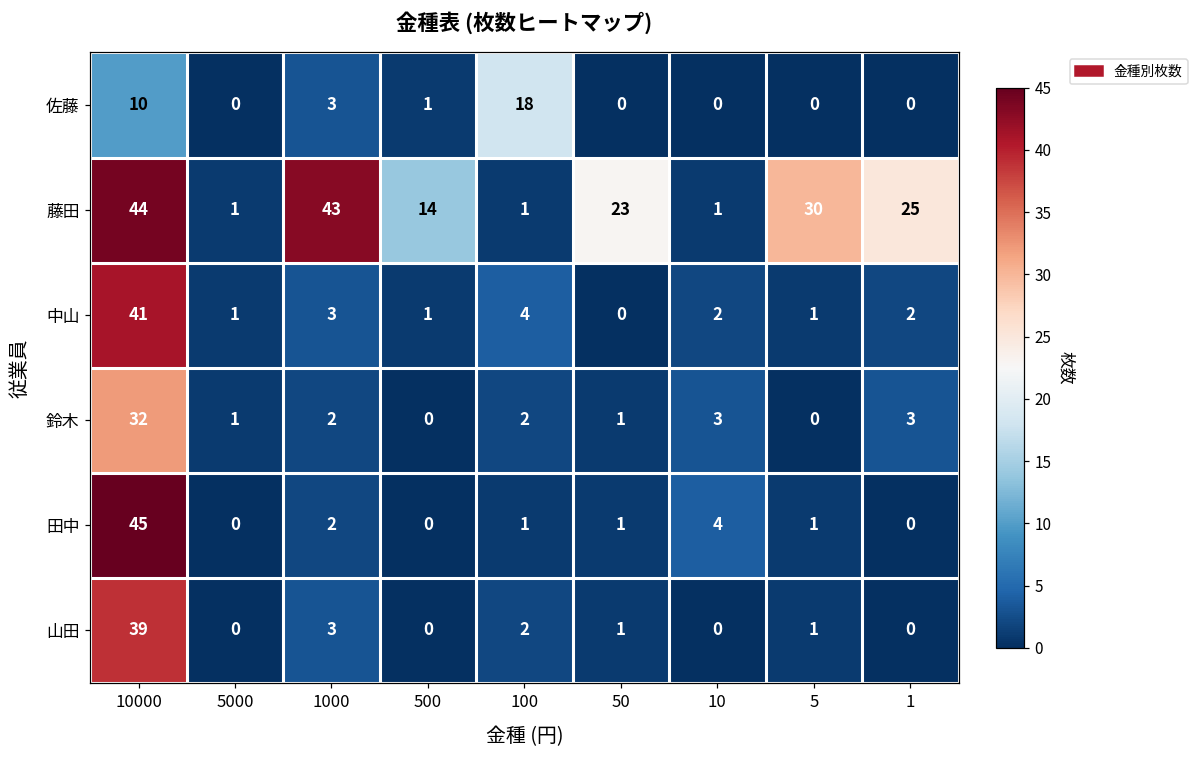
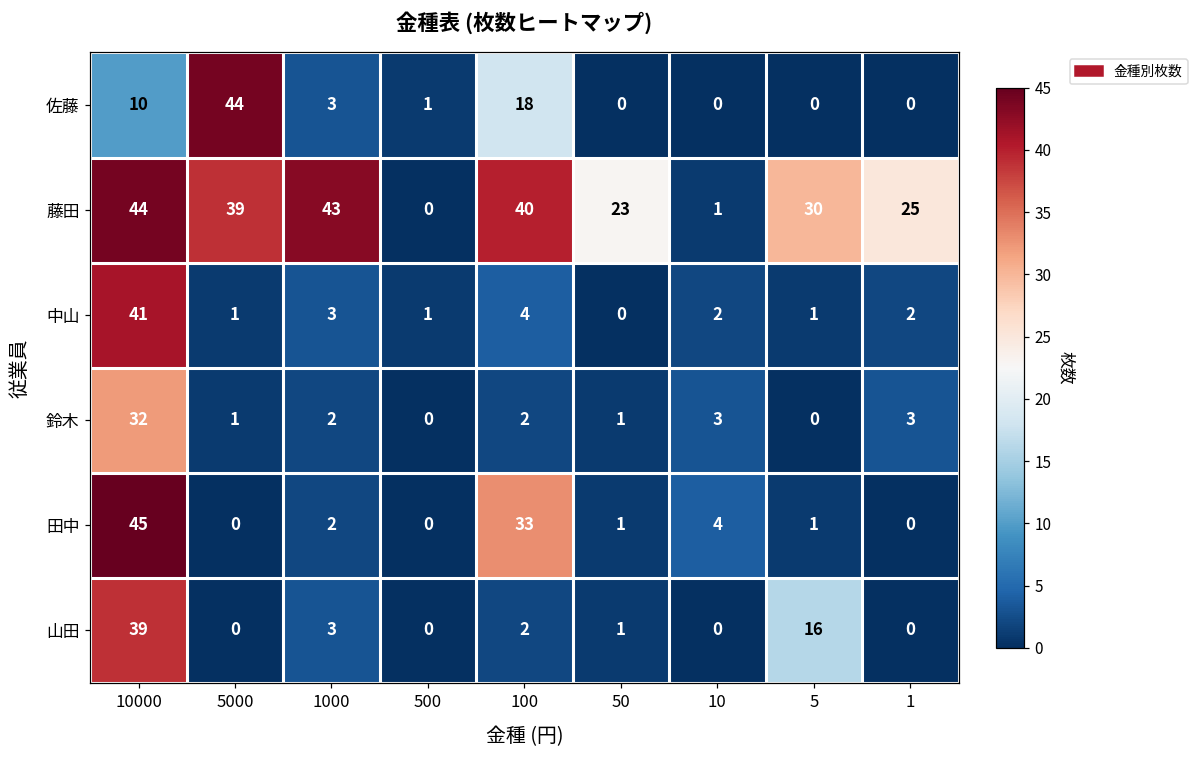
佐藤, 5000: 0 -> 44
藤田, 5000: 1 -> 39
藤田, 500: 14 -> 0
藤田, 100: 1 -> 40
田中, 100: 1 -> 33
山田, 5: 1 -> 16
